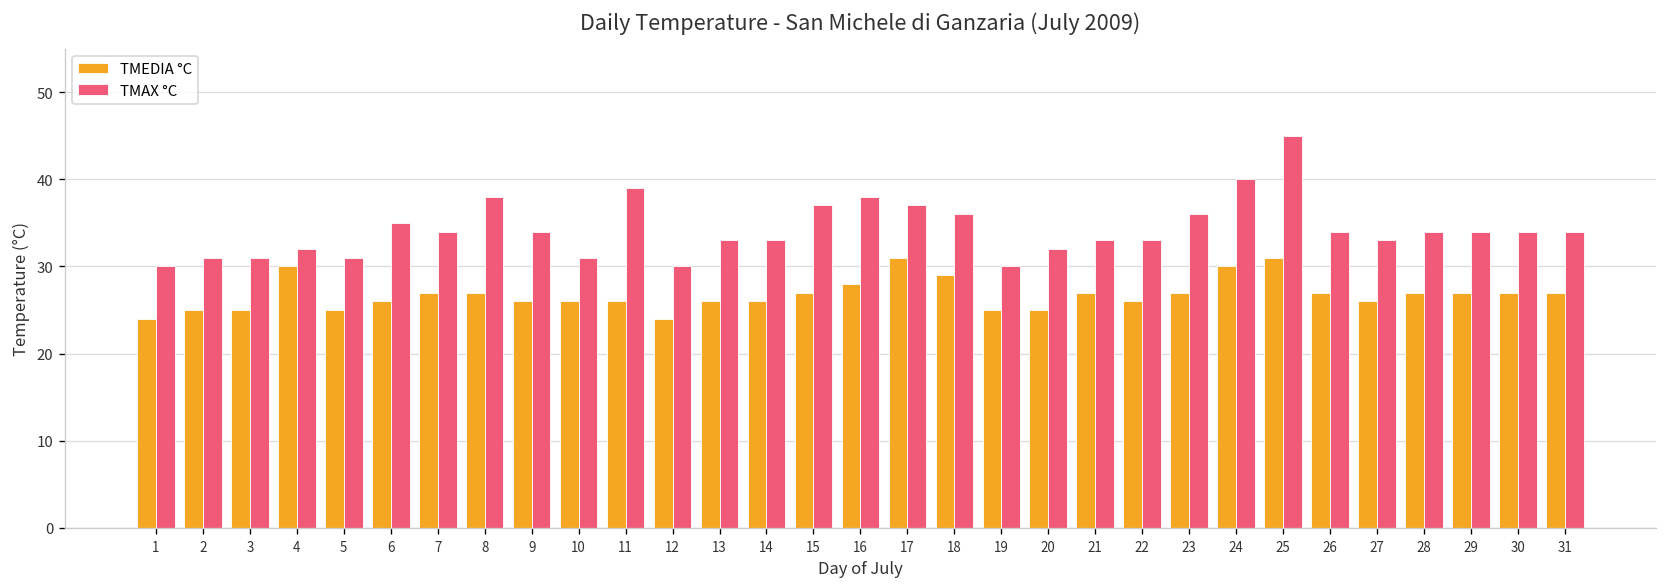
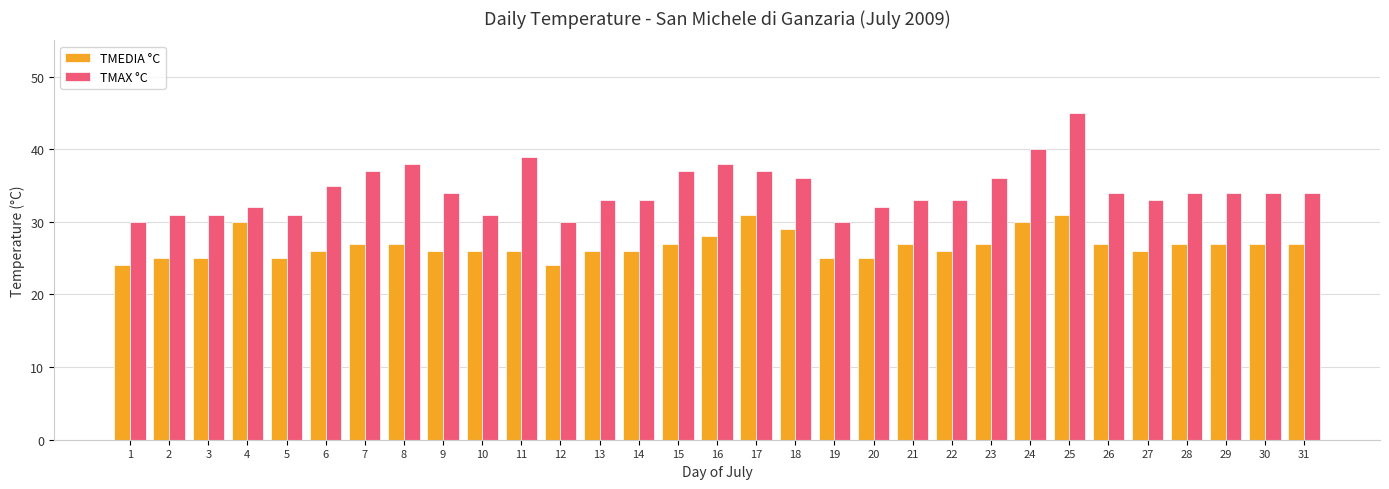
TMAX °C, 7: 34 -> 37
